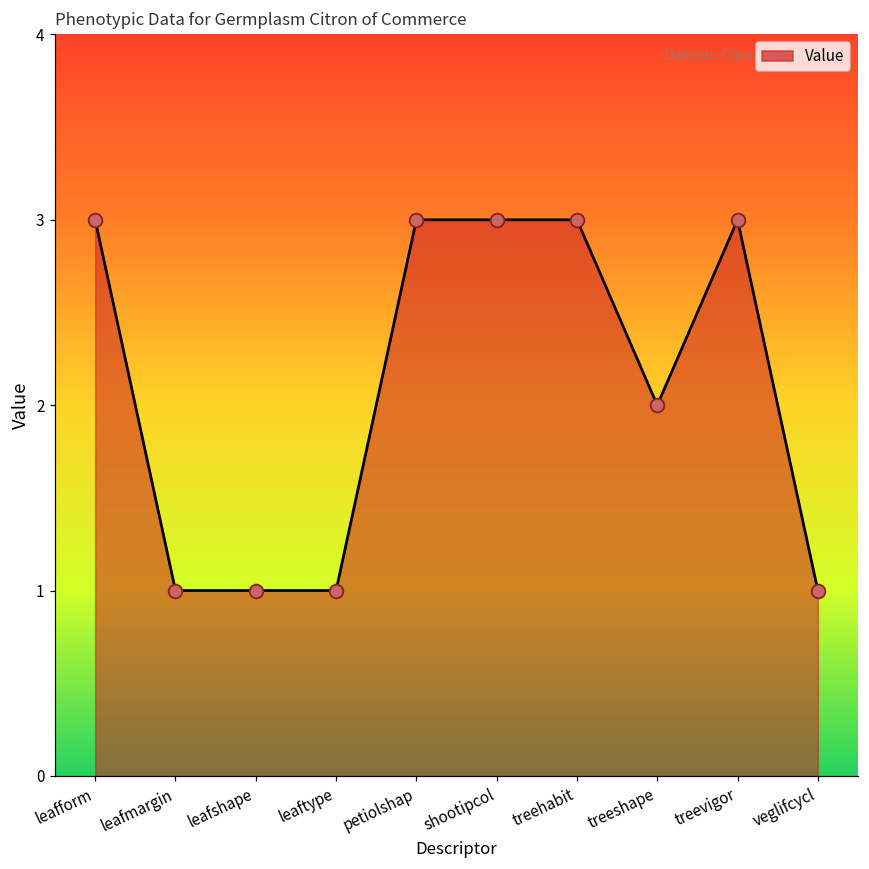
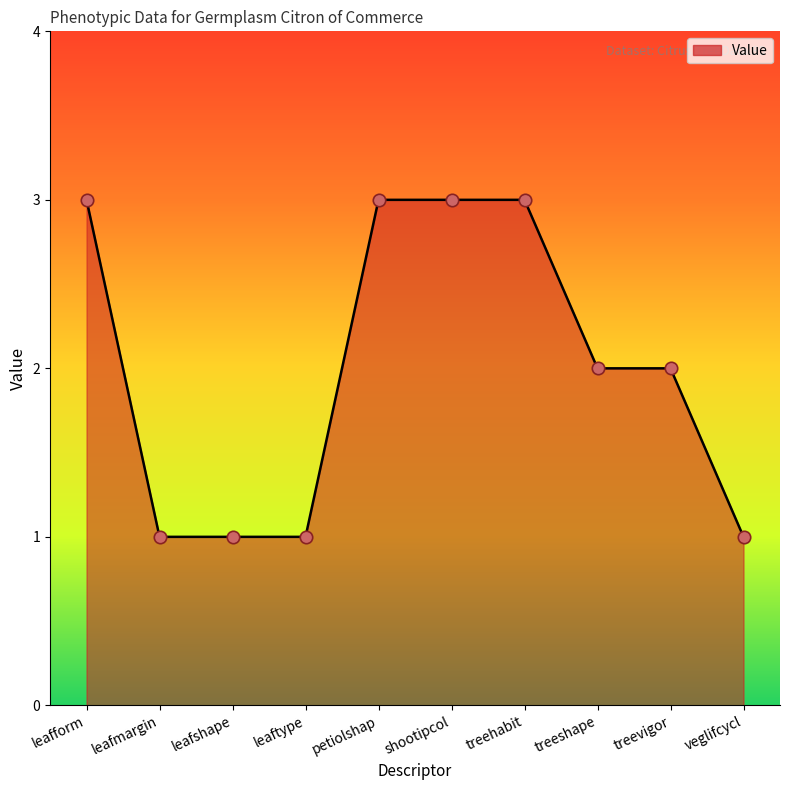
treevigor: 3 -> 2
